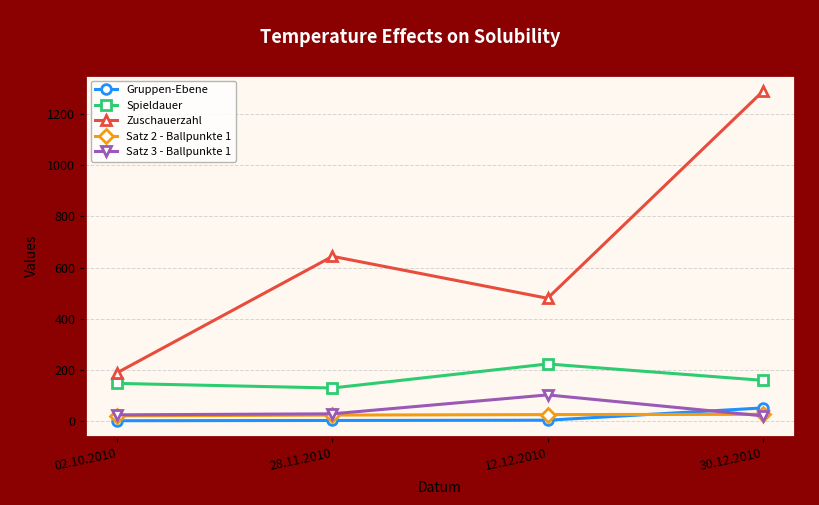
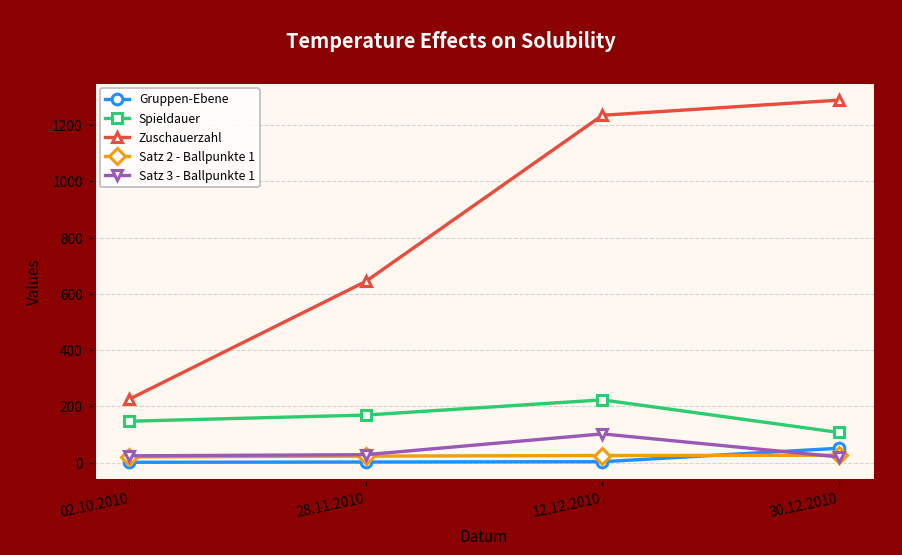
Zuschauerzahl, 02.10.2010: 190 -> 230
Spieldauer, 28.11.2010: 130 -> 170
Zuschauerzahl, 12.12.2010: 480 -> 1240
Spieldauer, 30.12.2010: 160 -> 110
